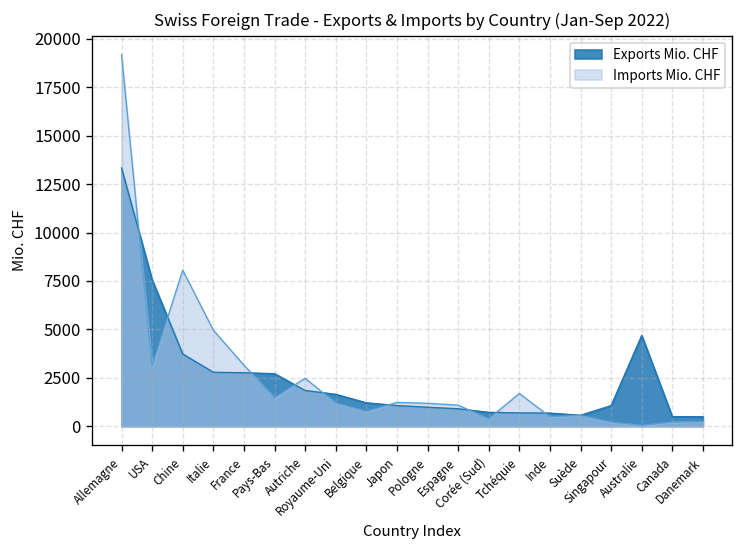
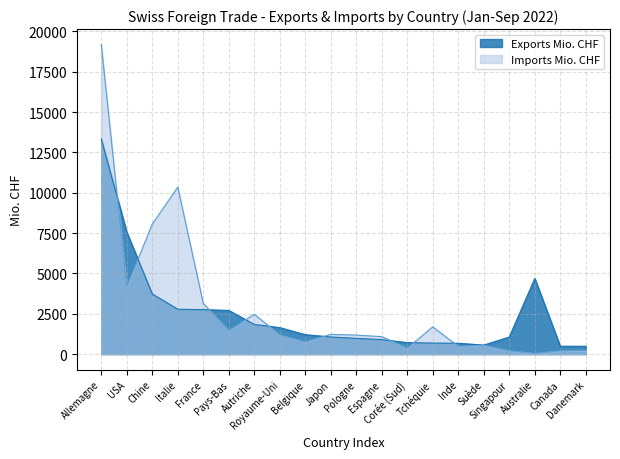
Imports Mio. CHF, USA: 3100 -> 4200
Imports Mio. CHF, Italie: 5000 -> 10400
